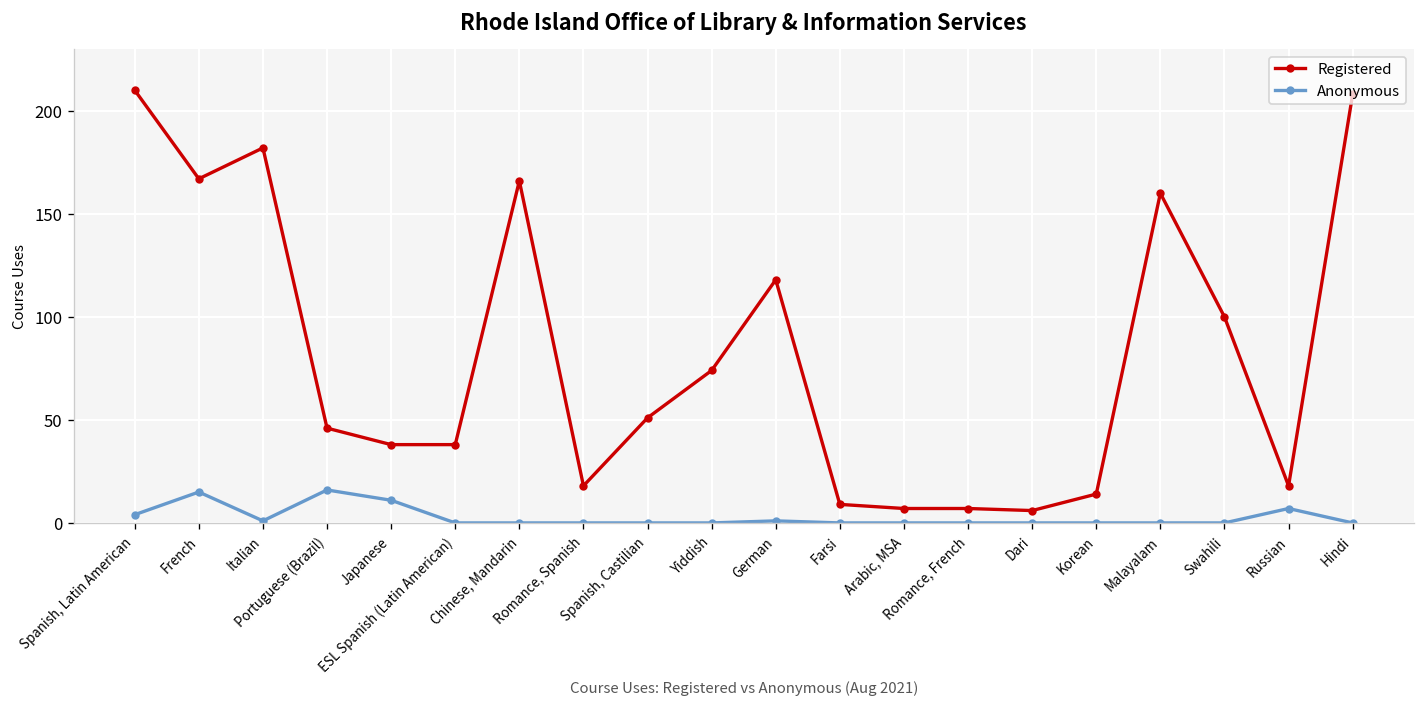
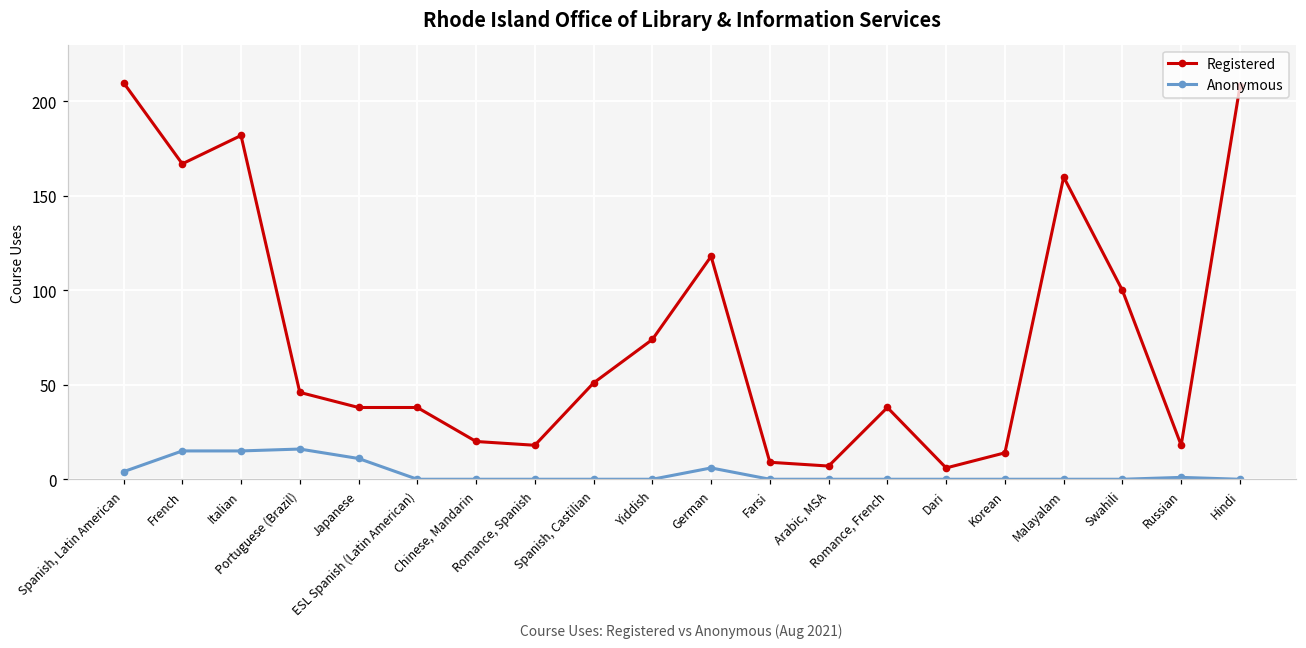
Anonymous, Italian: 1 -> 15
Registered, Chinese, Mandarin: 166 -> 20
Anonymous, German: 1 -> 6
Registered, Romance, French: 7 -> 38
Anonymous, Russian: 7 -> 1
